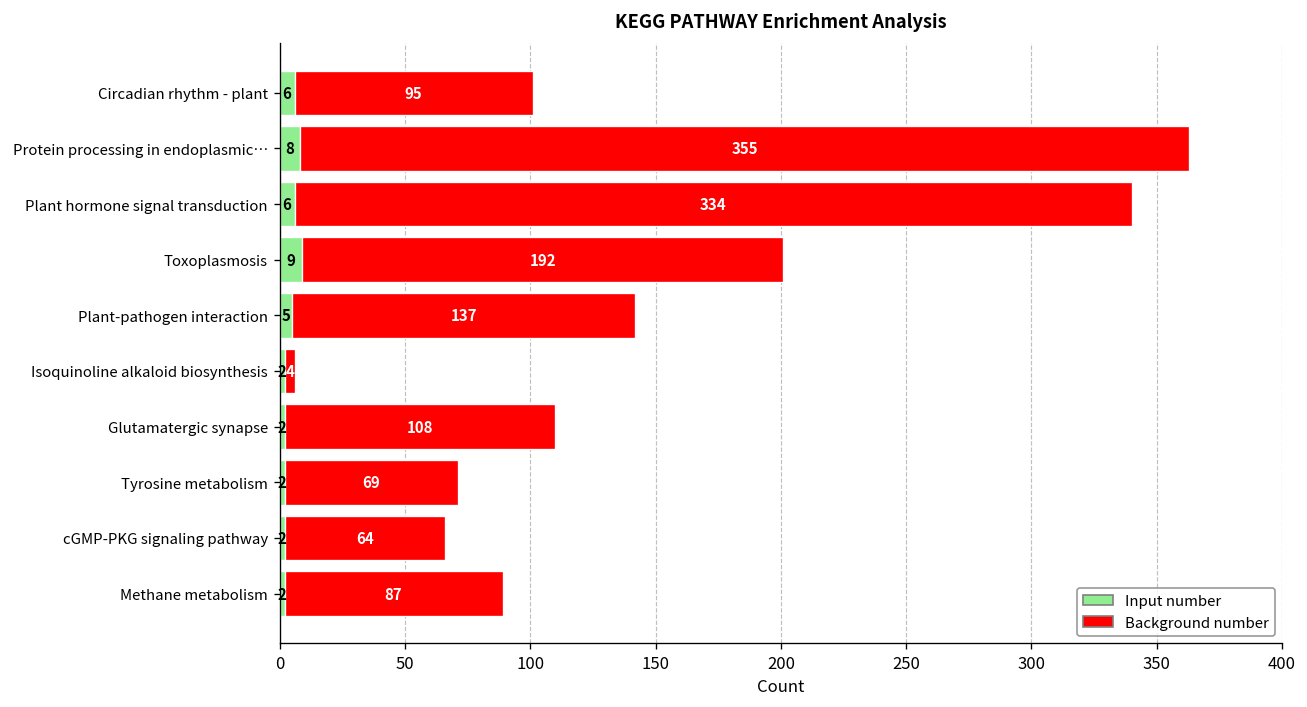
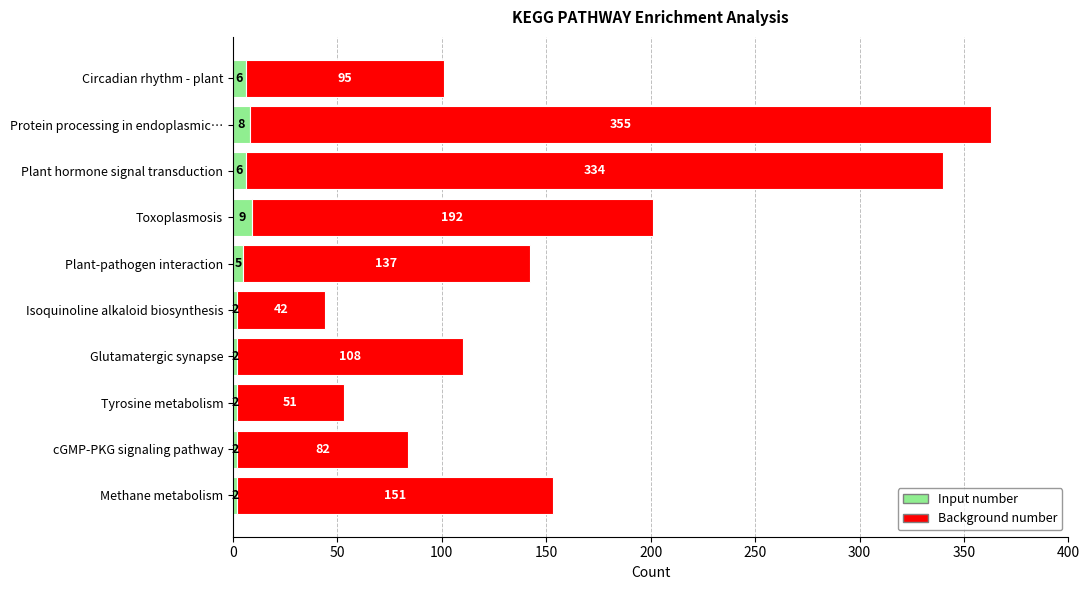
Background number, Isoquinoline alkaloid biosynthesis: 4 -> 42
Background number, Tyrosine metabolism: 69 -> 51
Background number, cGMP-PKG signaling pathway: 64 -> 82
Background number, Methane metabolism: 87 -> 151
